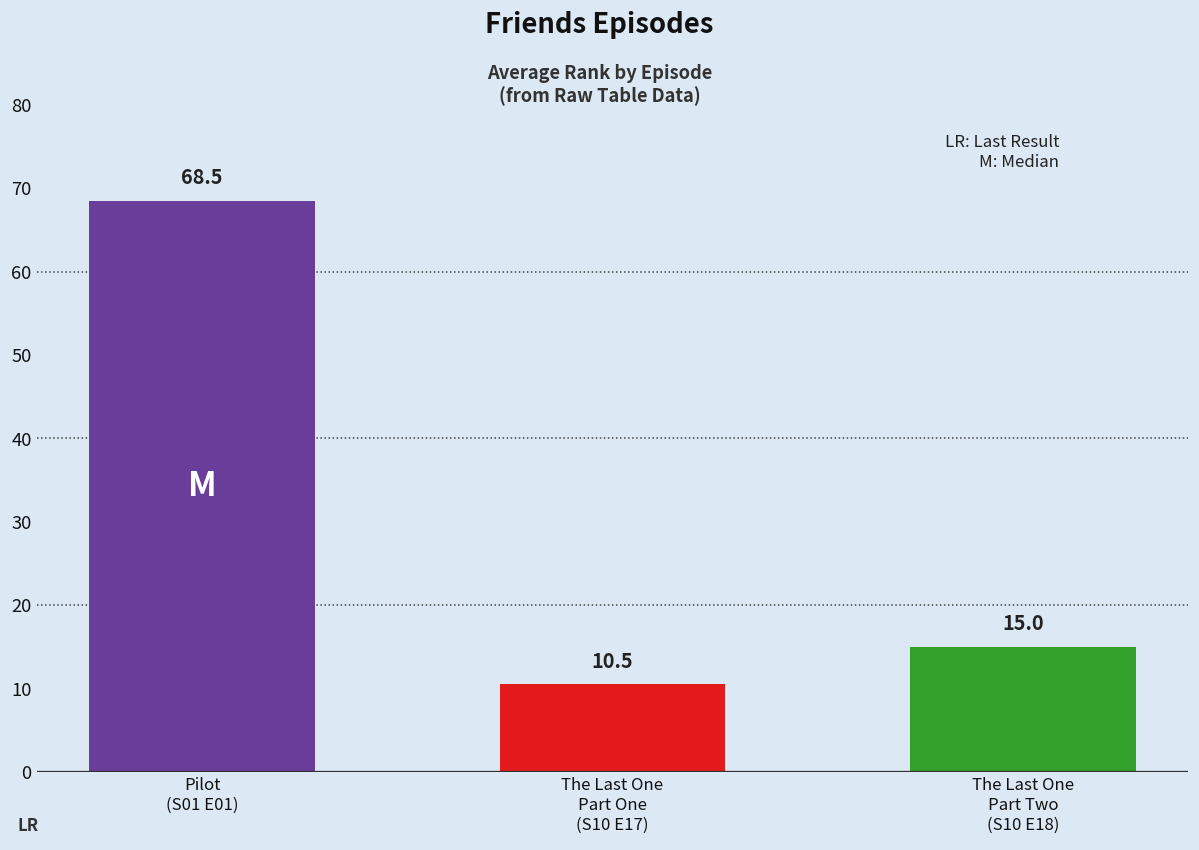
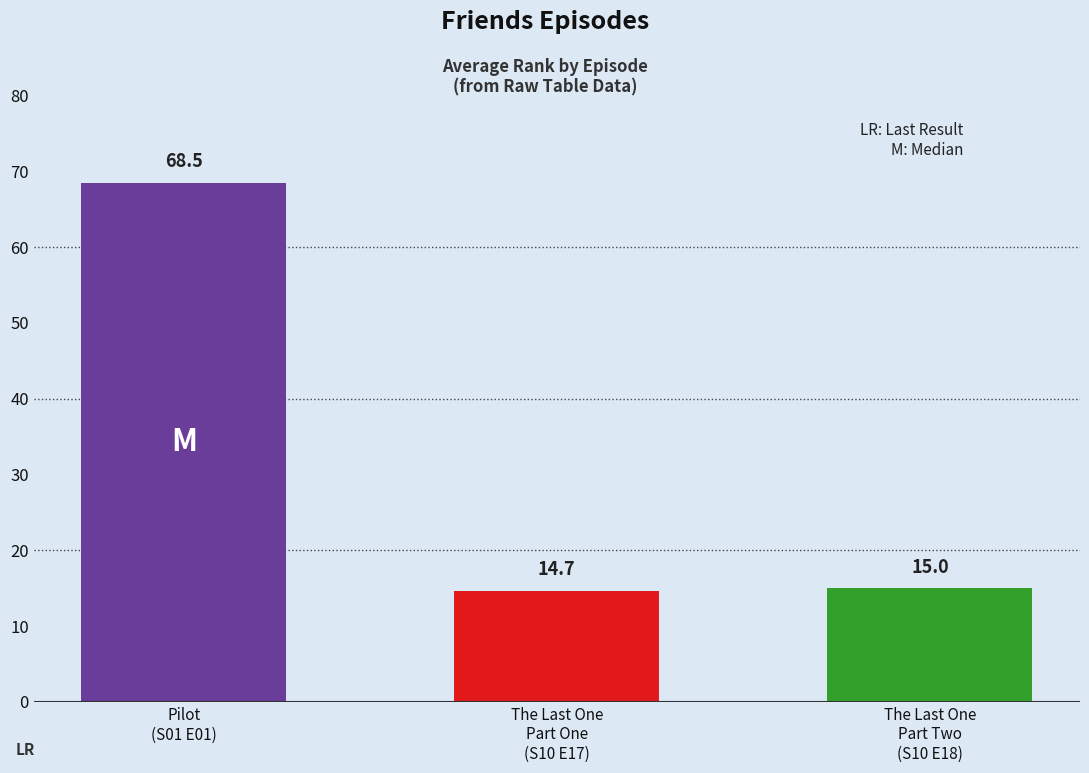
The Last One Part One (S10 E17): 10.5 -> 14.7
